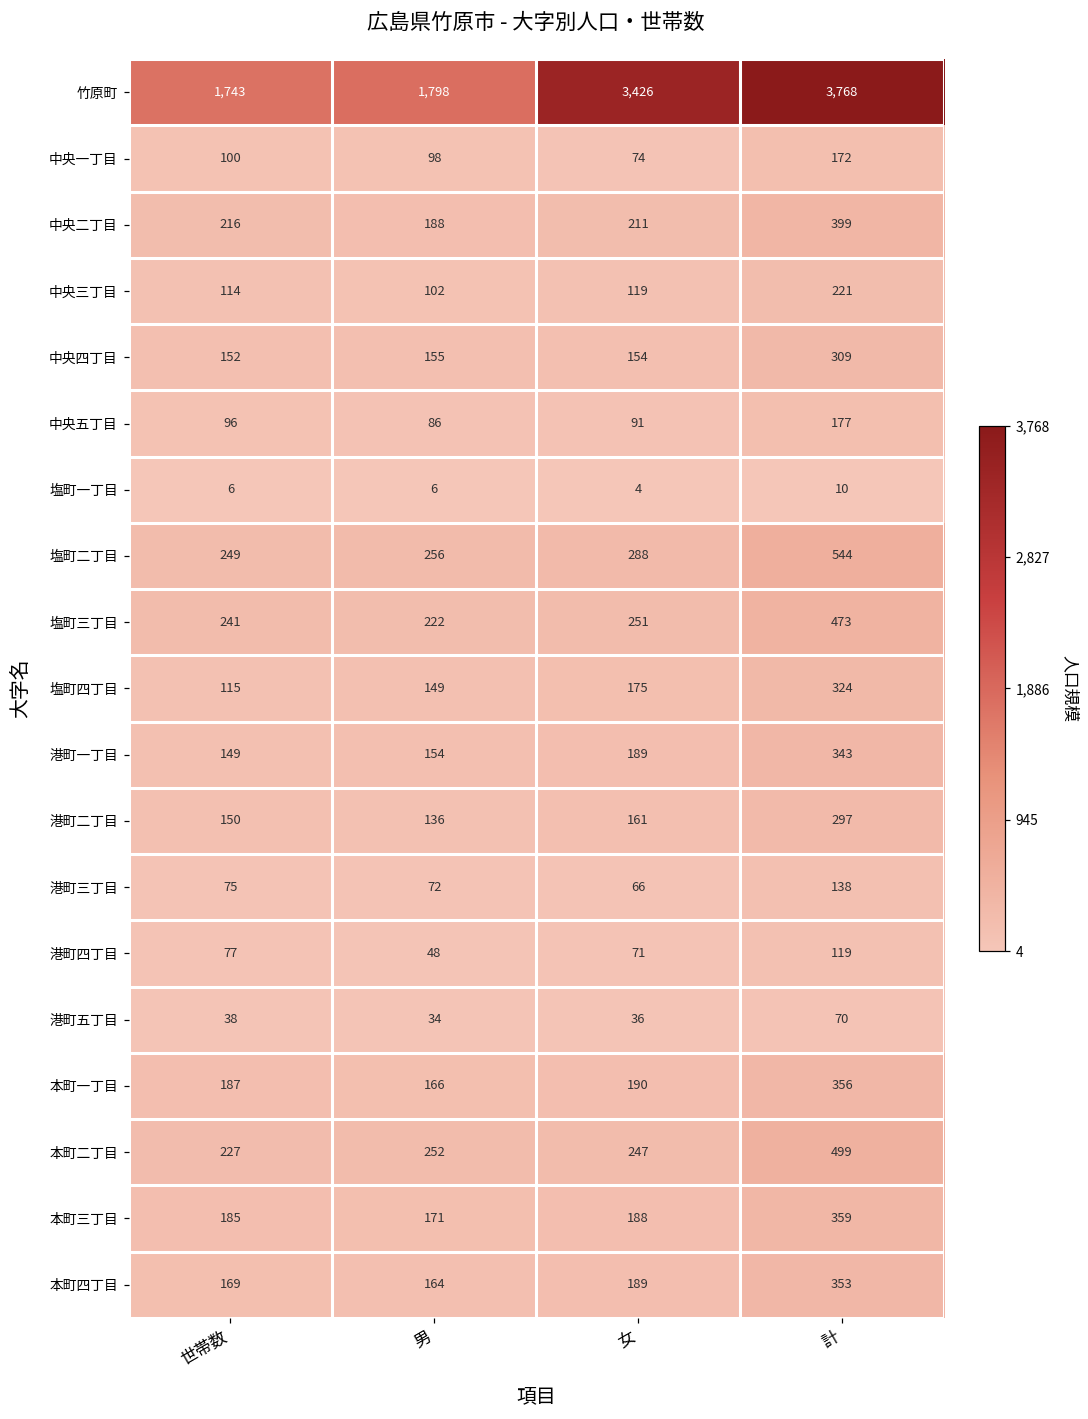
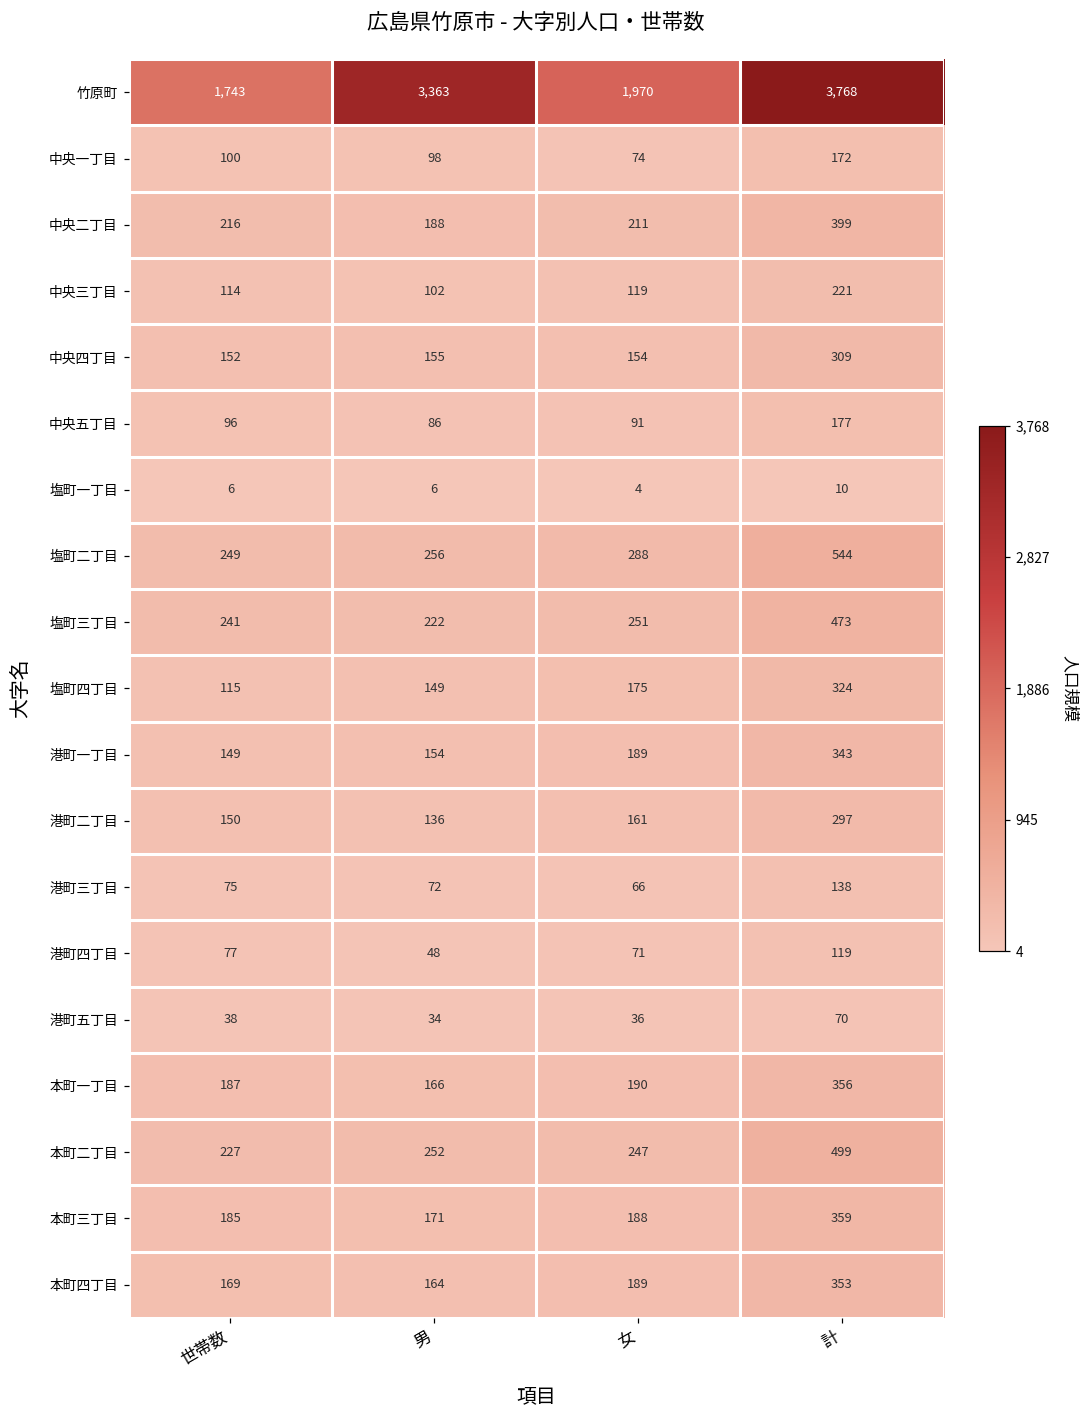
竹原町, 男: 1,798 -> 3,363
竹原町, 女: 3,426 -> 1,970
